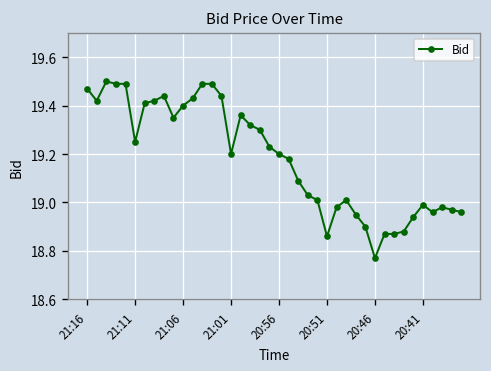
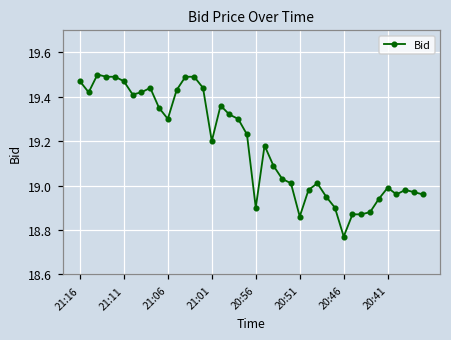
21:11: 19.25 -> 19.47
21:06: 19.4 -> 19.3
20:56: 19.2 -> 18.9
